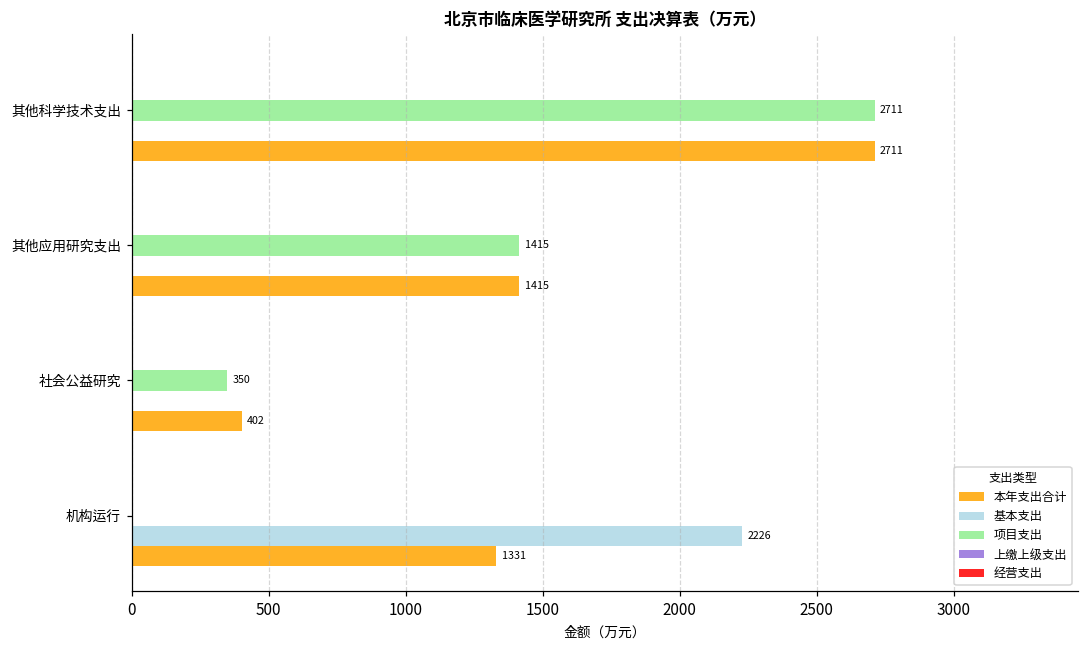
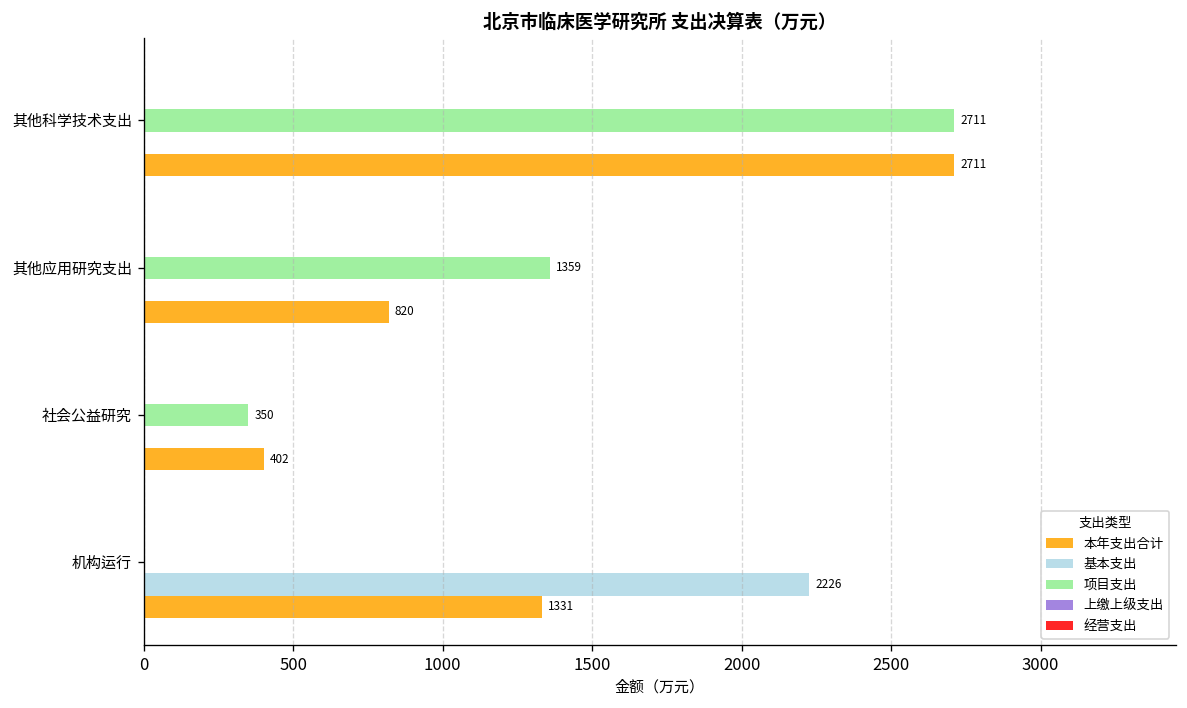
项目支出, 其他应用研究支出: 1415 -> 1359
本年支出合计, 其他应用研究支出: 1415 -> 820
